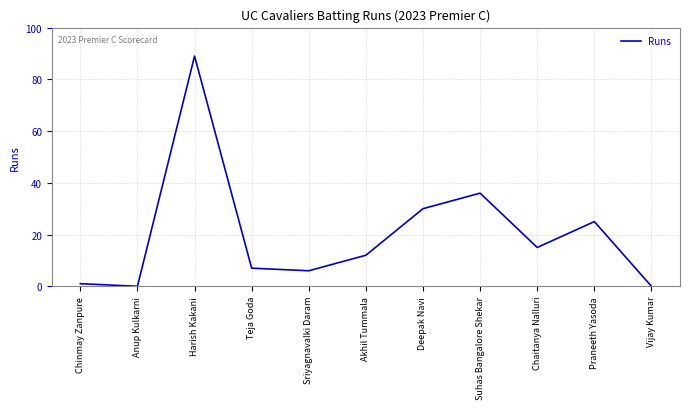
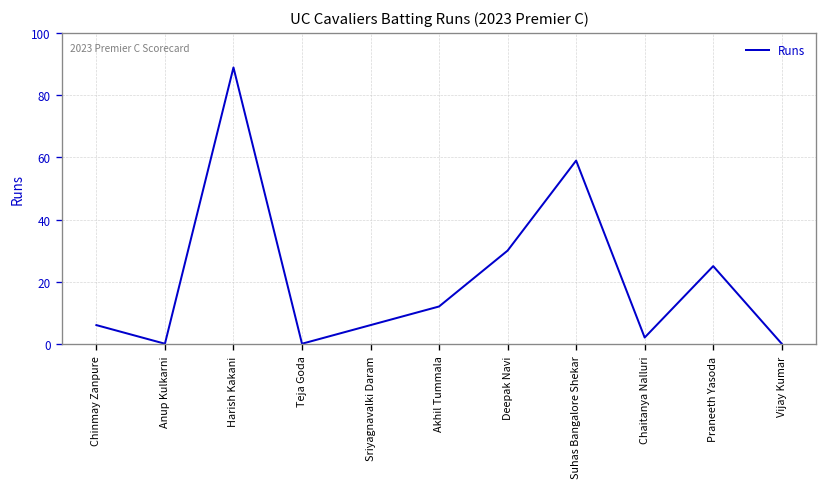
Chinmay Zanpure: 1 -> 6
Teja Goda: 7 -> 0
Suhas Bangalore Shekar: 36 -> 59
Chaitanya Nalluri: 15 -> 2
